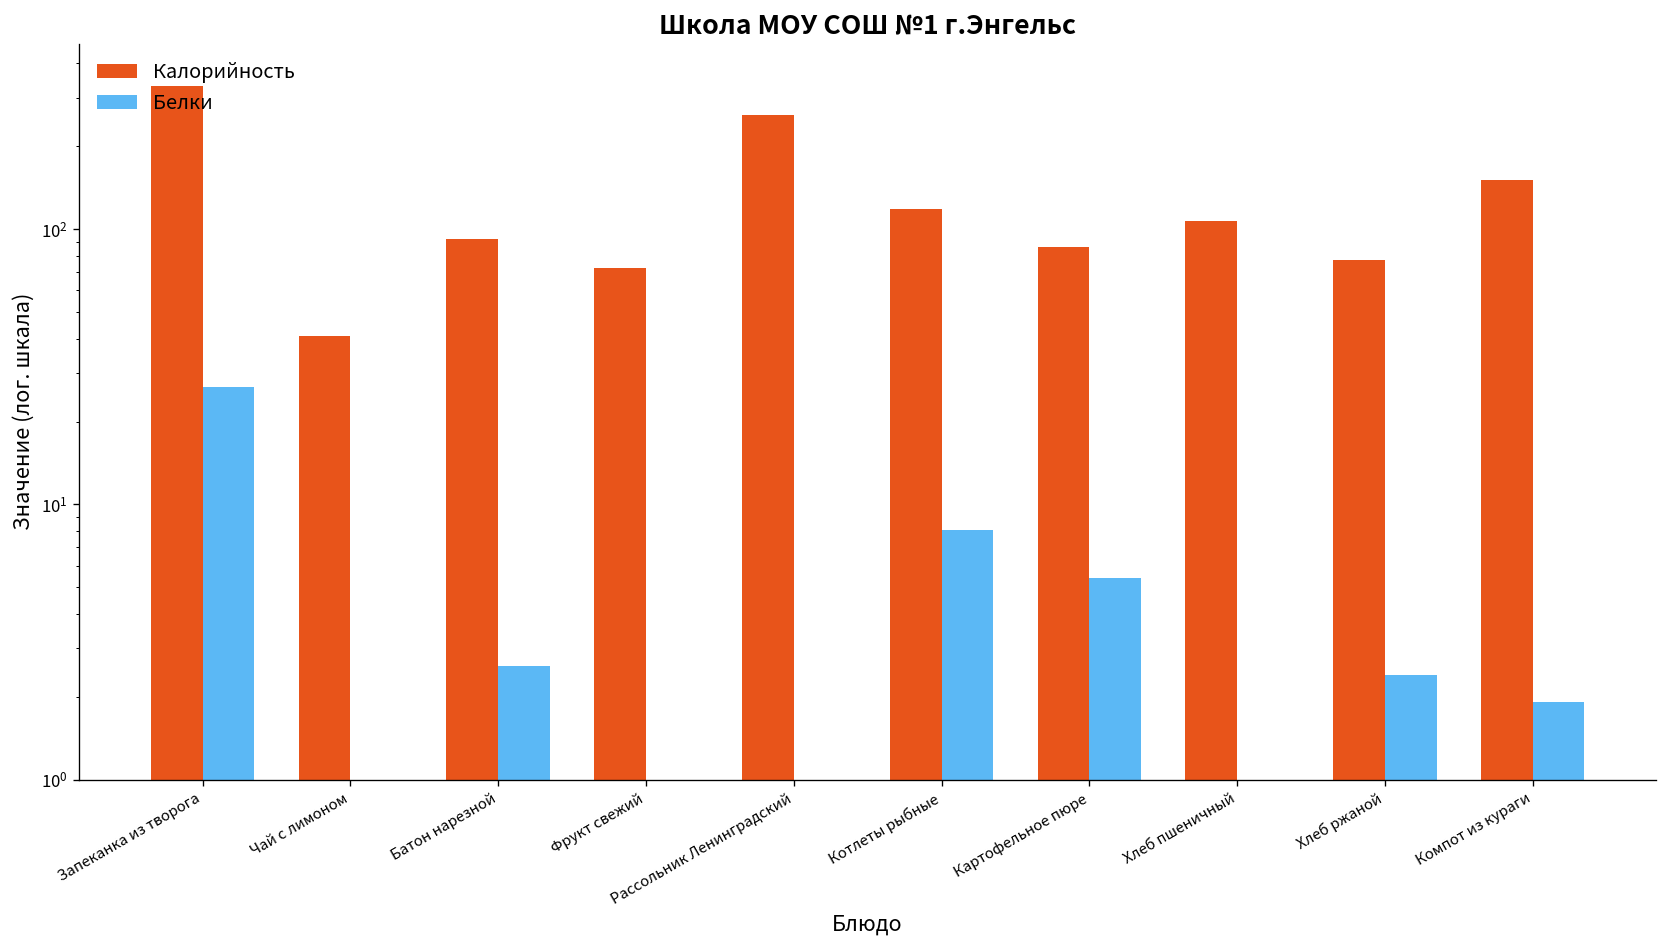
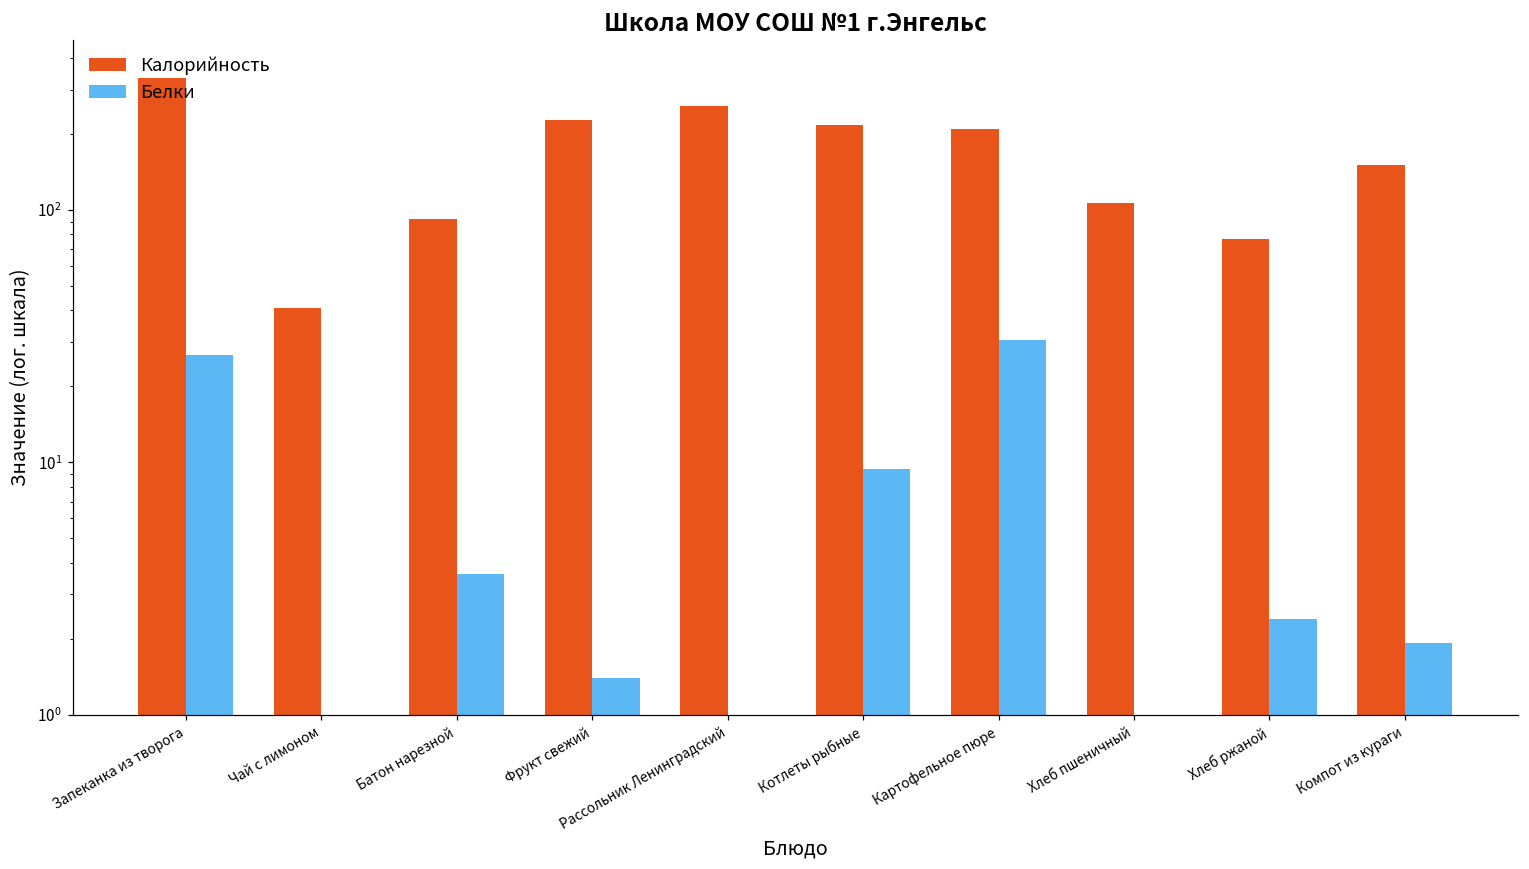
Белки, Батон нарезной: 2.6 -> 3.6
Калорийность, Фрукт свежий: 72 -> 230
Белки, Фрукт свежий: 1.0 -> 1.4
Калорийность, Котлеты рыбные: 120 -> 220
Белки, Котлеты рыбные: 8.1 -> 9.4
Калорийность, Картофельное пюре: 86 -> 210
Белки, Картофельное пюре: 5.4 -> 31
